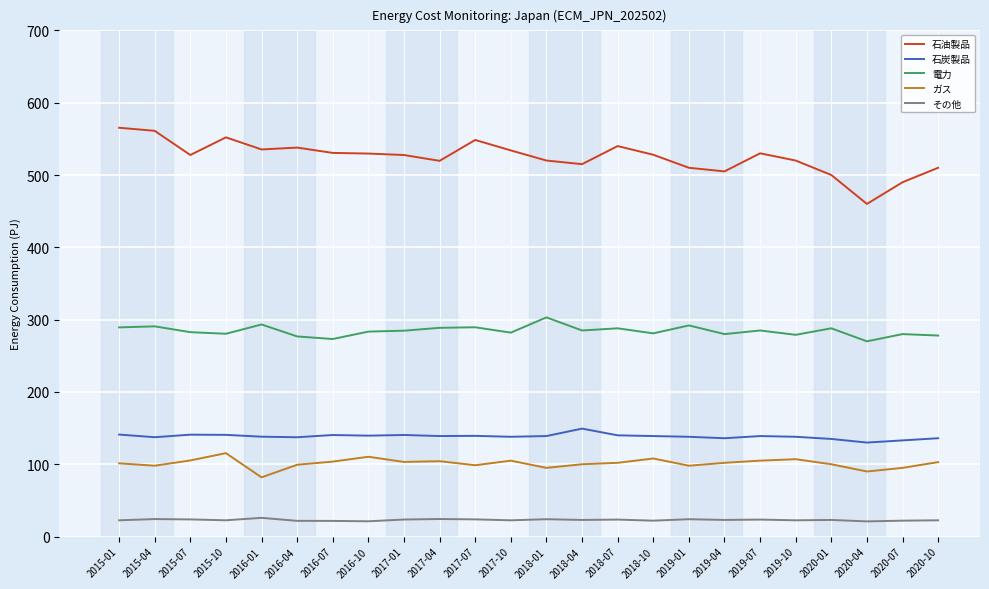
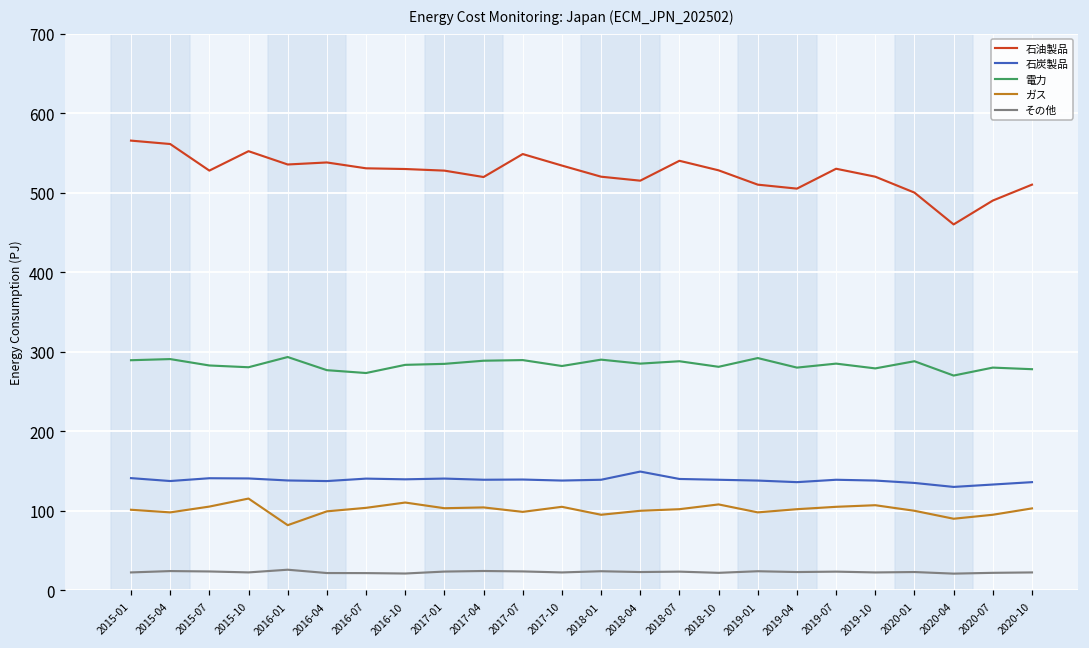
電力, 2018-01: 300 -> 290
